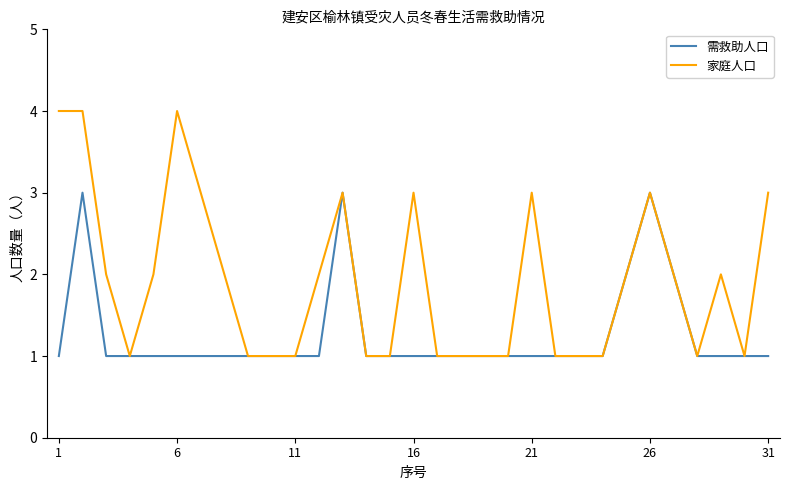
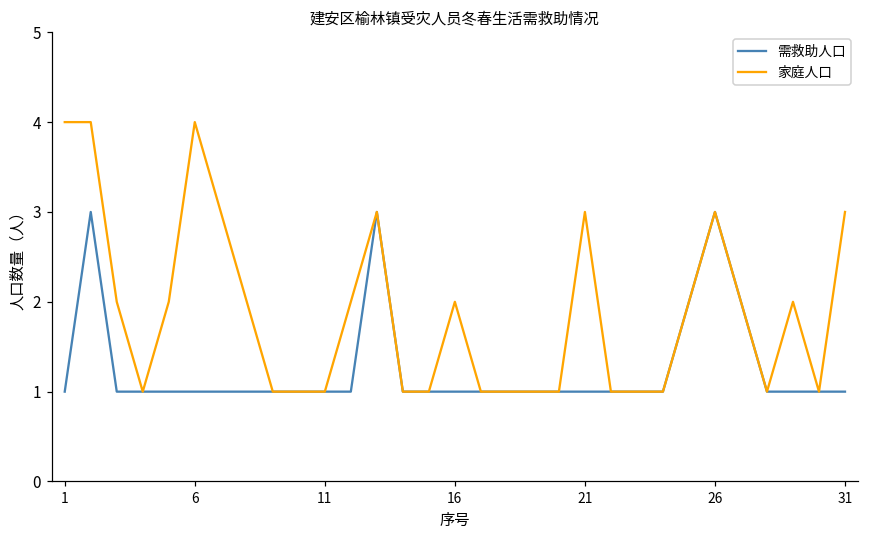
家庭人口, 16: 3 -> 2
